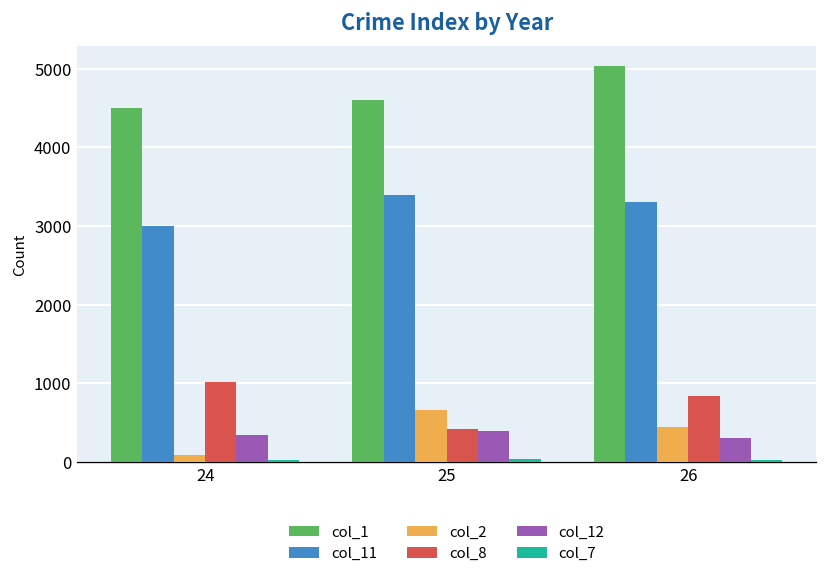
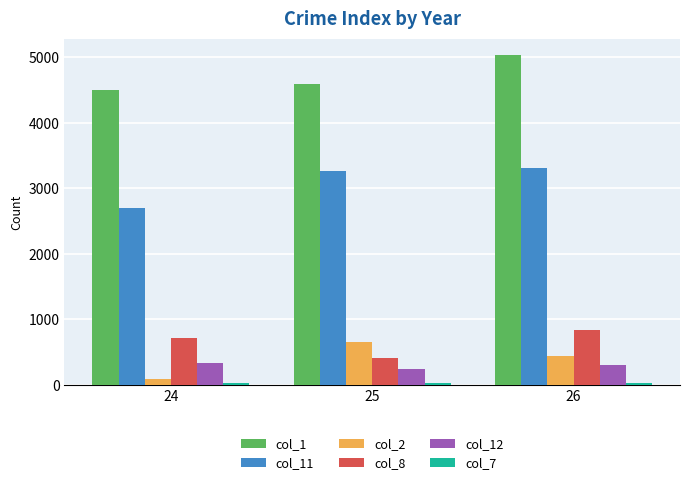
col_11, 24: 3000 -> 2700
col_8, 24: 1000 -> 700
col_11, 25: 3400 -> 3300
col_12, 25: 400 -> 200
